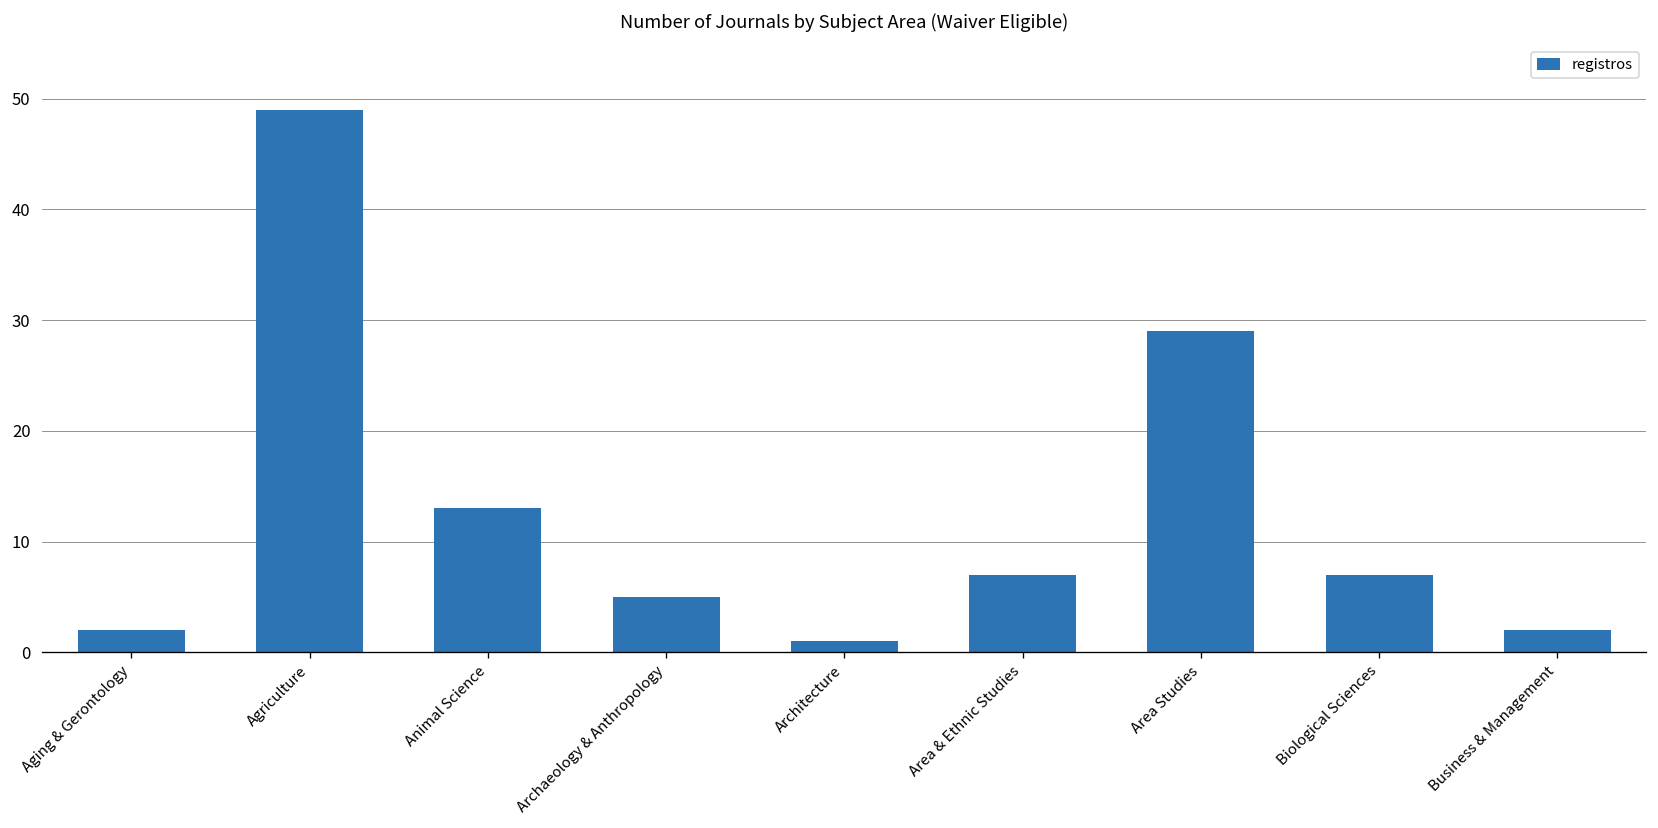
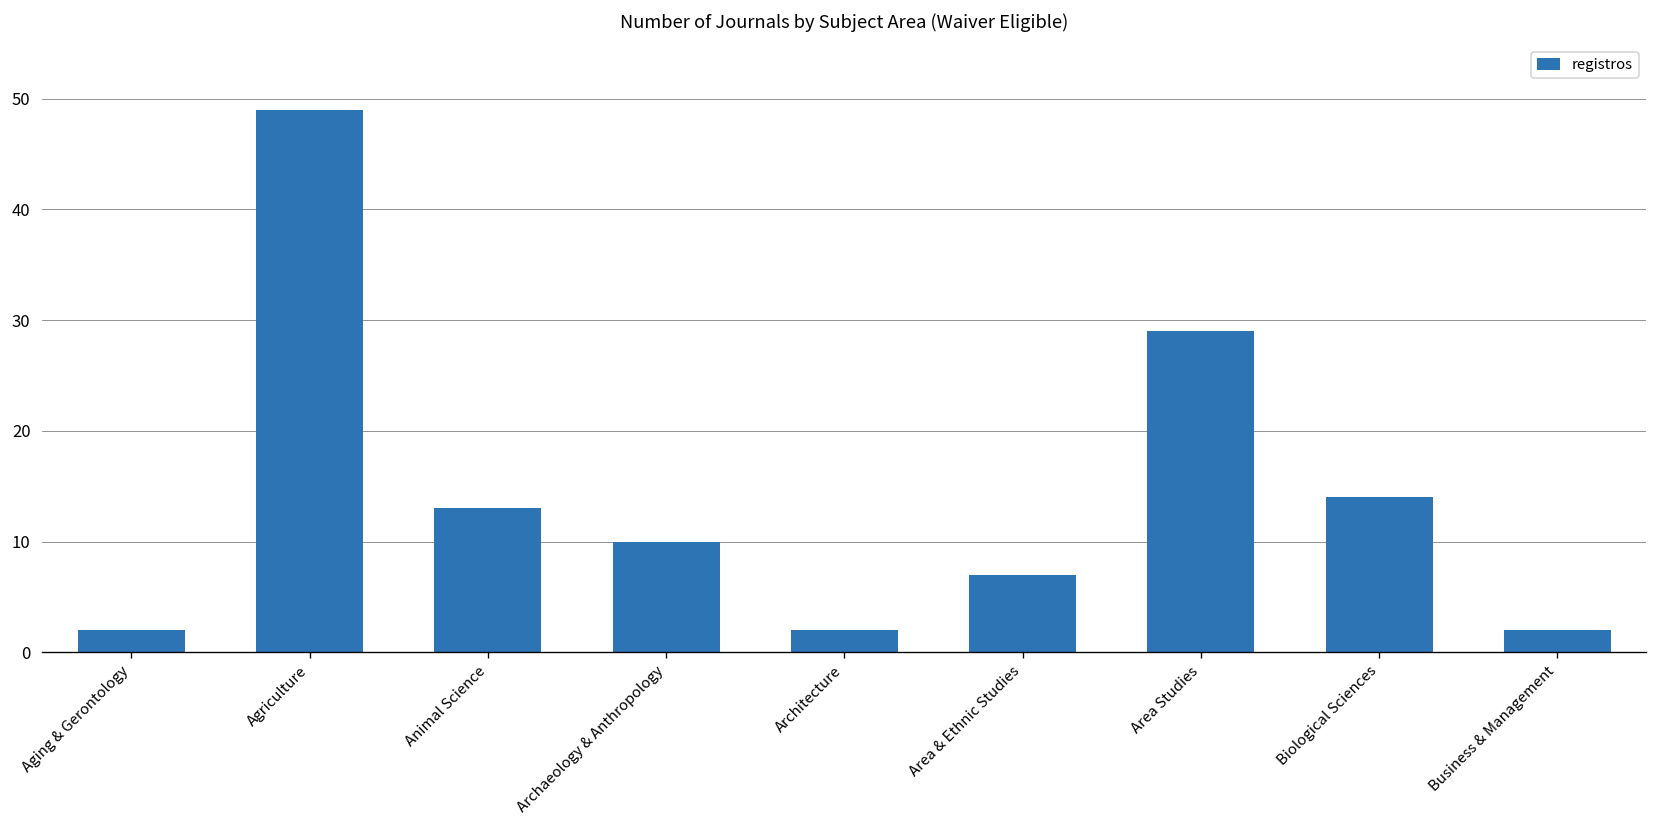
Archaeology & Anthropology: 5 -> 10
Architecture: 1 -> 2
Biological Sciences: 7 -> 14
